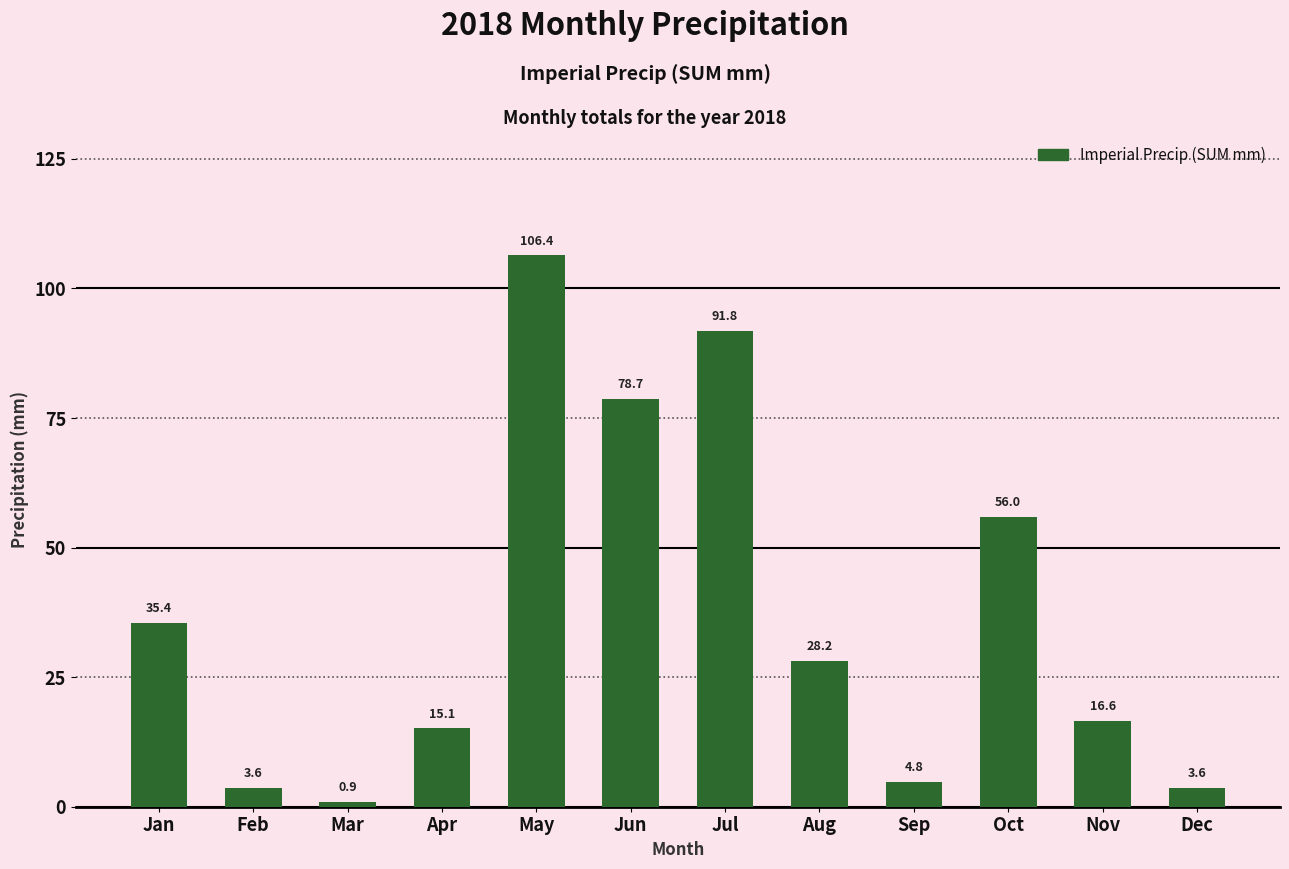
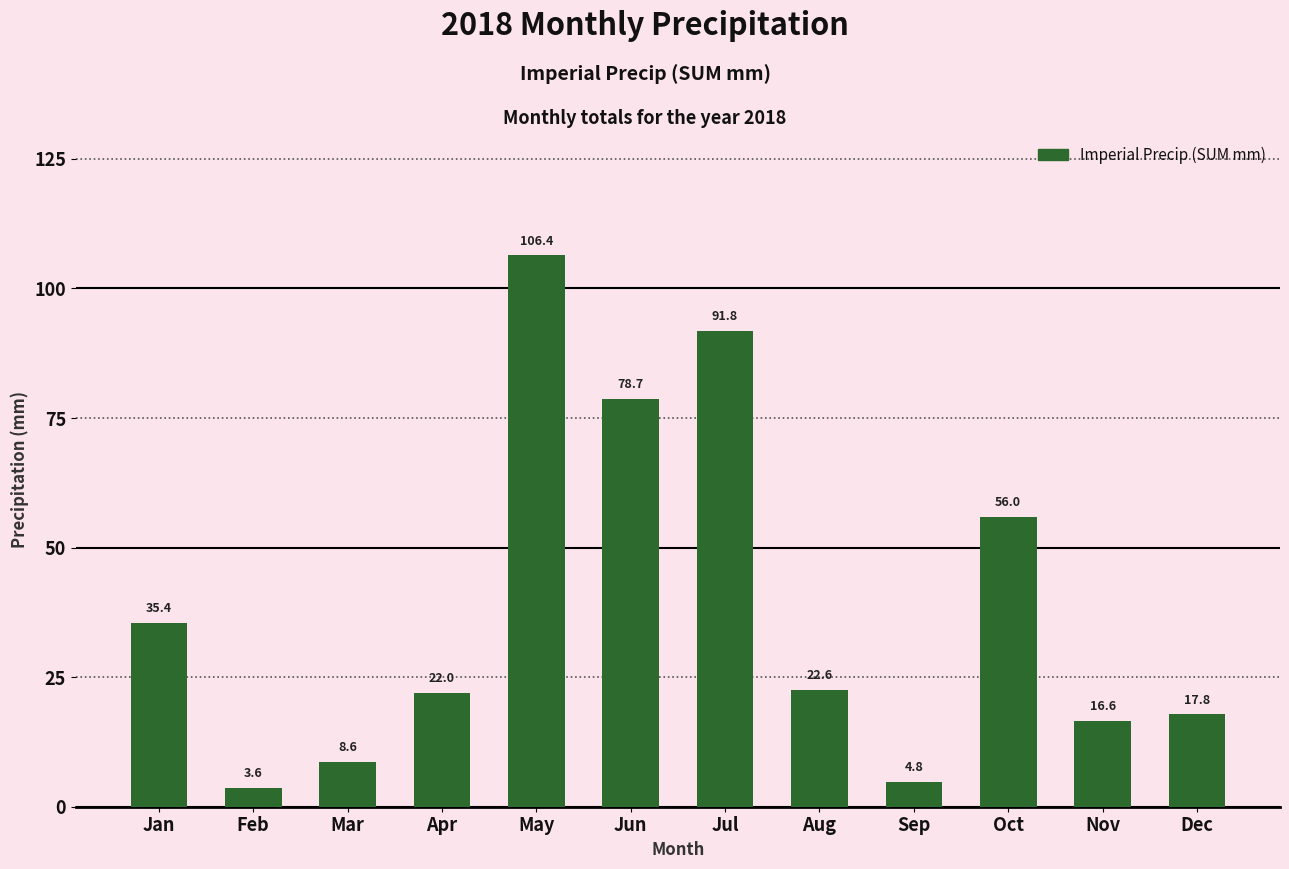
Mar: 0.9 -> 8.6
Apr: 15.1 -> 22.0
Aug: 28.2 -> 22.6
Dec: 3.6 -> 17.8
